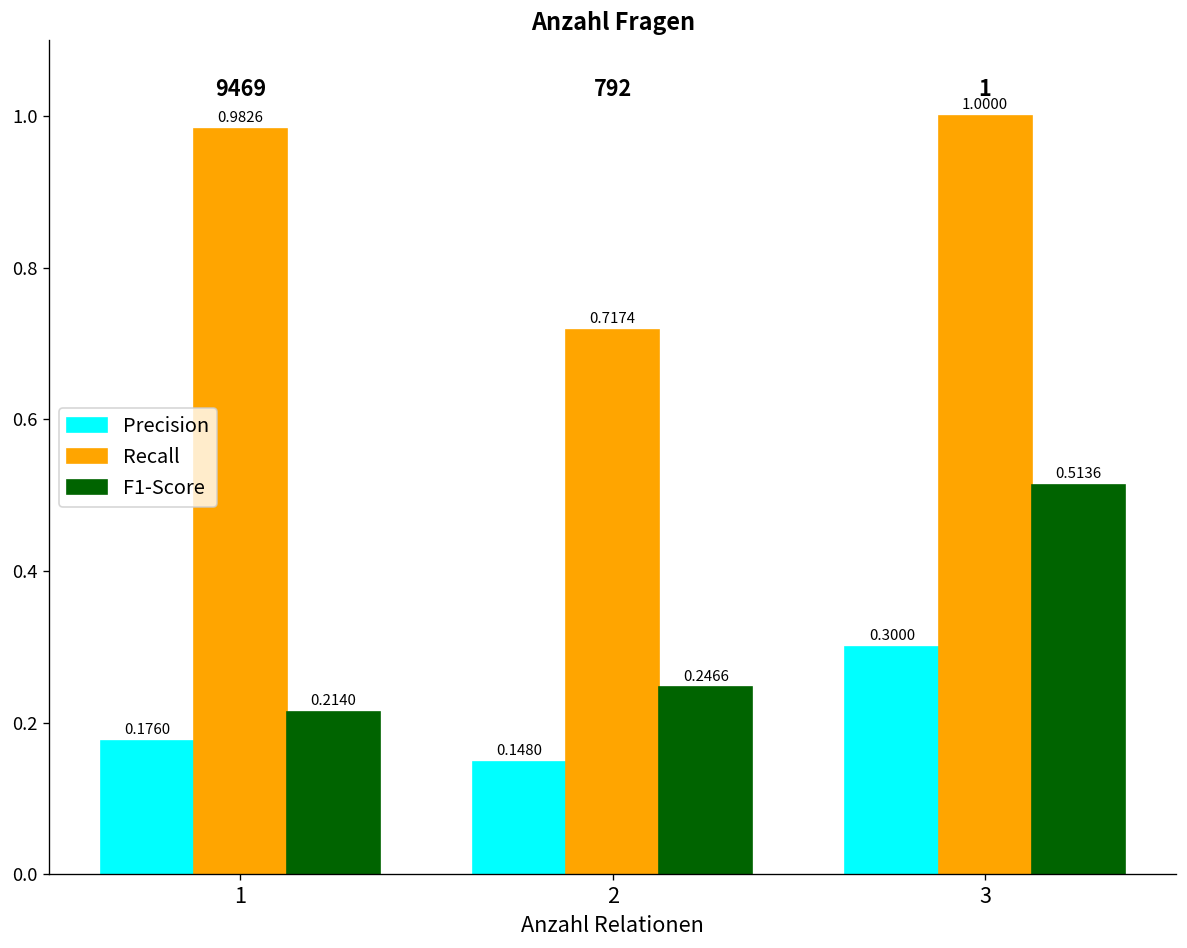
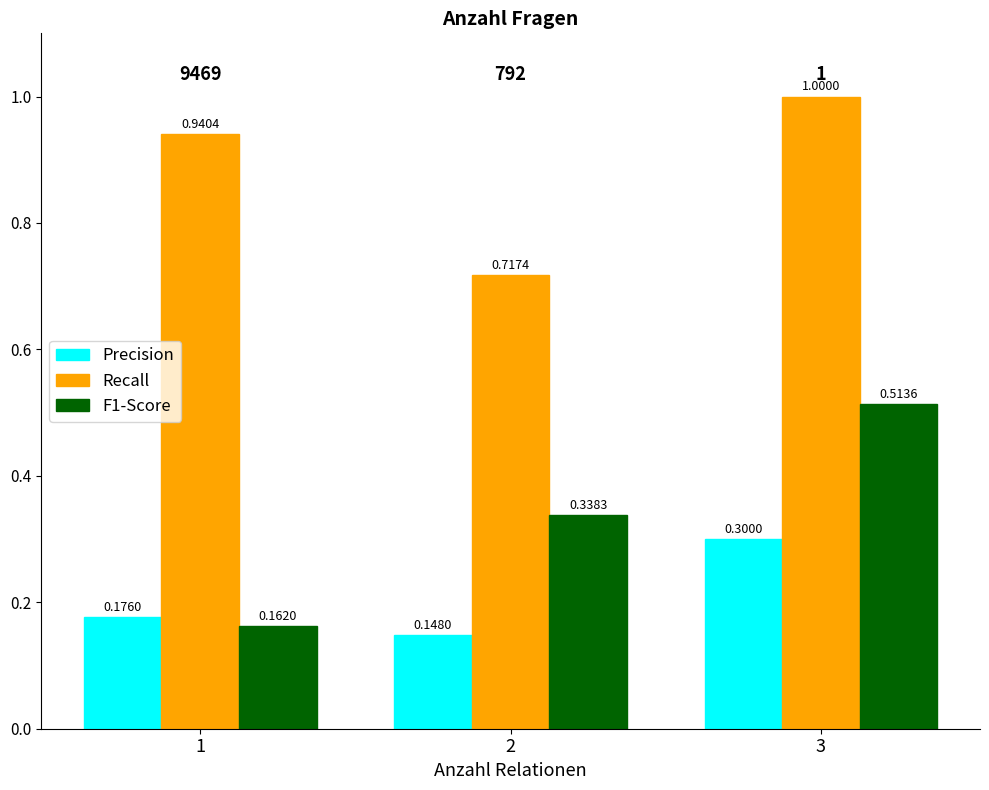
Recall, 1: 0.9826 -> 0.9404
F1-Score, 1: 0.2140 -> 0.1620
F1-Score, 2: 0.2466 -> 0.3383
